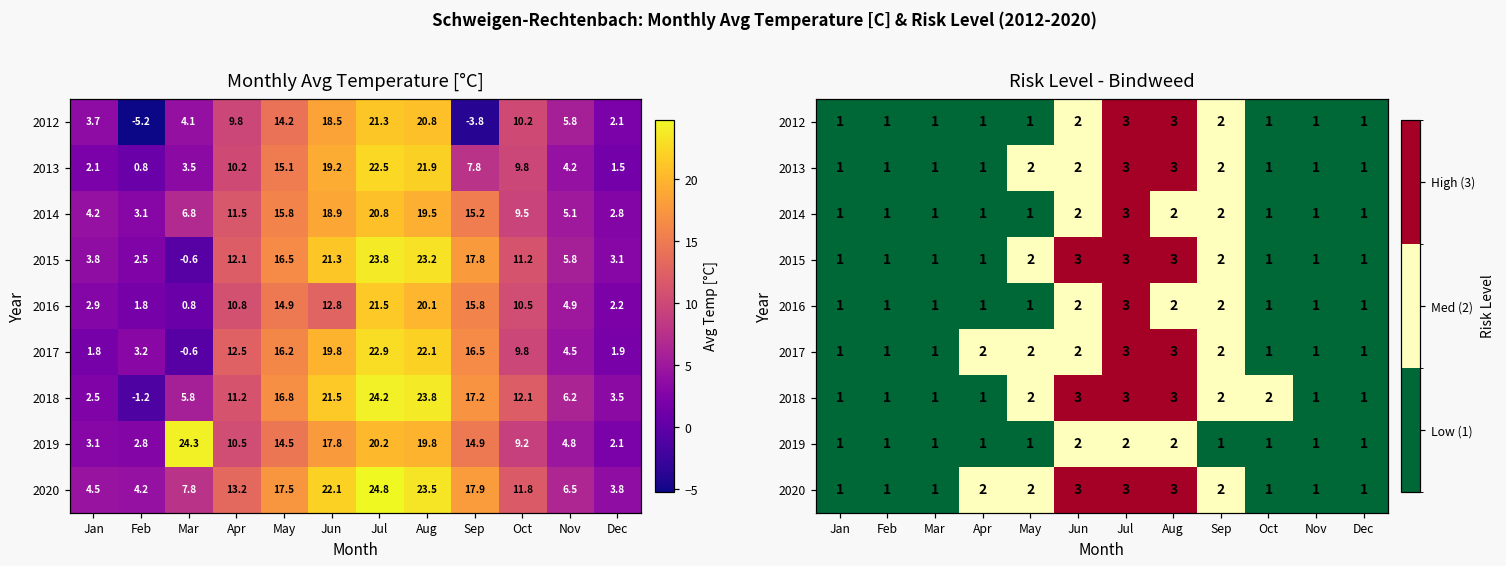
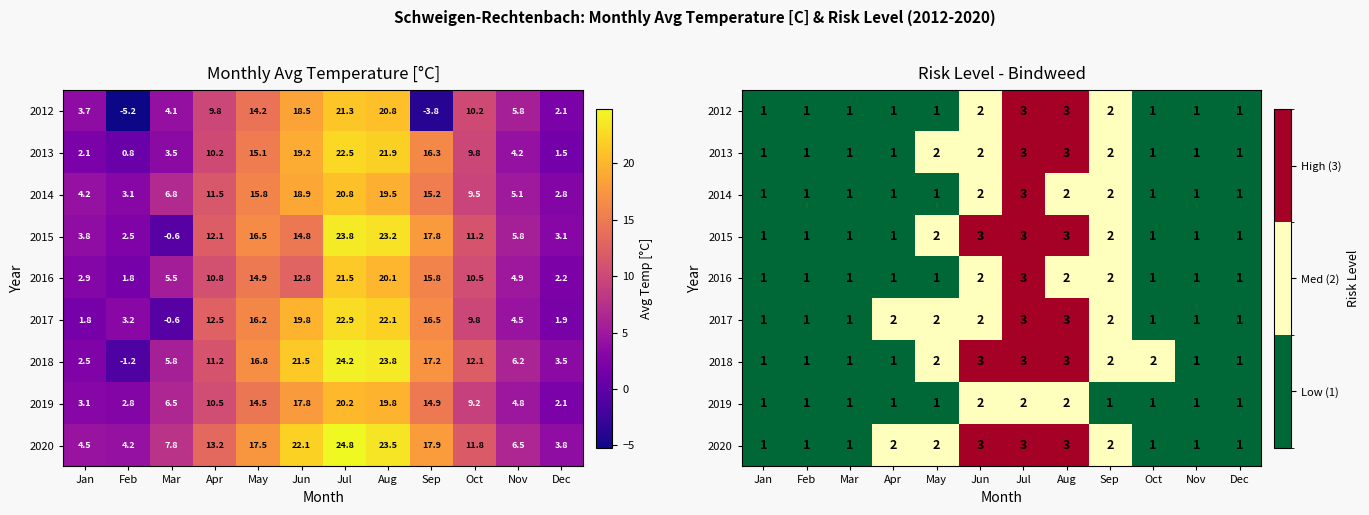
Monthly Avg Temperature [°C], 2013, Sep: 7.8 -> 16.3
Monthly Avg Temperature [°C], 2015, Jun: 21.3 -> 14.8
Monthly Avg Temperature [°C], 2016, Mar: 0.8 -> 5.5
Monthly Avg Temperature [°C], 2019, Mar: 24.3 -> 6.5
